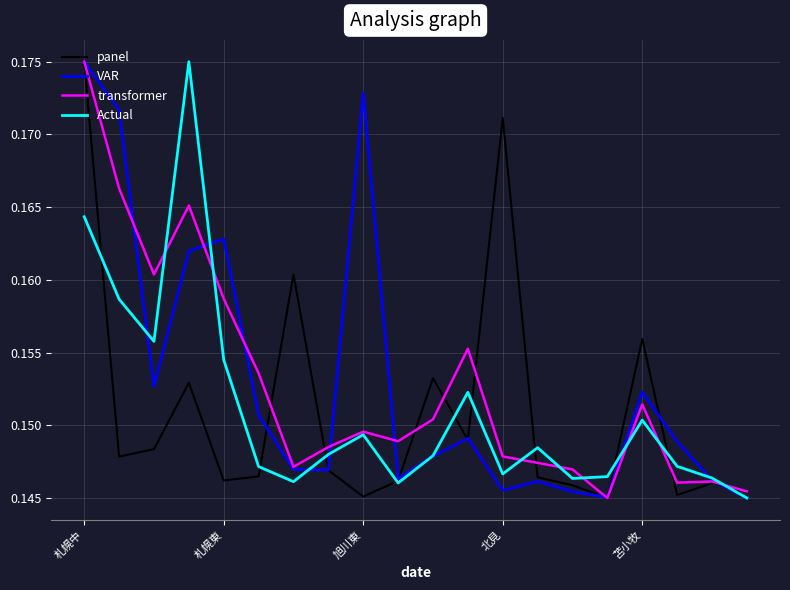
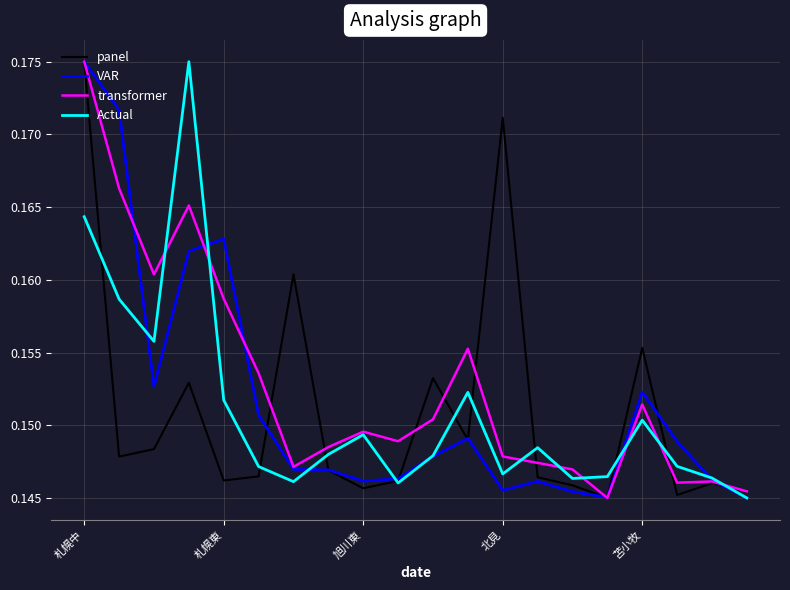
Actual, 札幌東: 0.1545 -> 0.1517
panel, 旭川東: 0.1451 -> 0.1457
VAR, 旭川東: 0.1729 -> 0.1462
panel, 苫小牧: 0.1559 -> 0.1553
